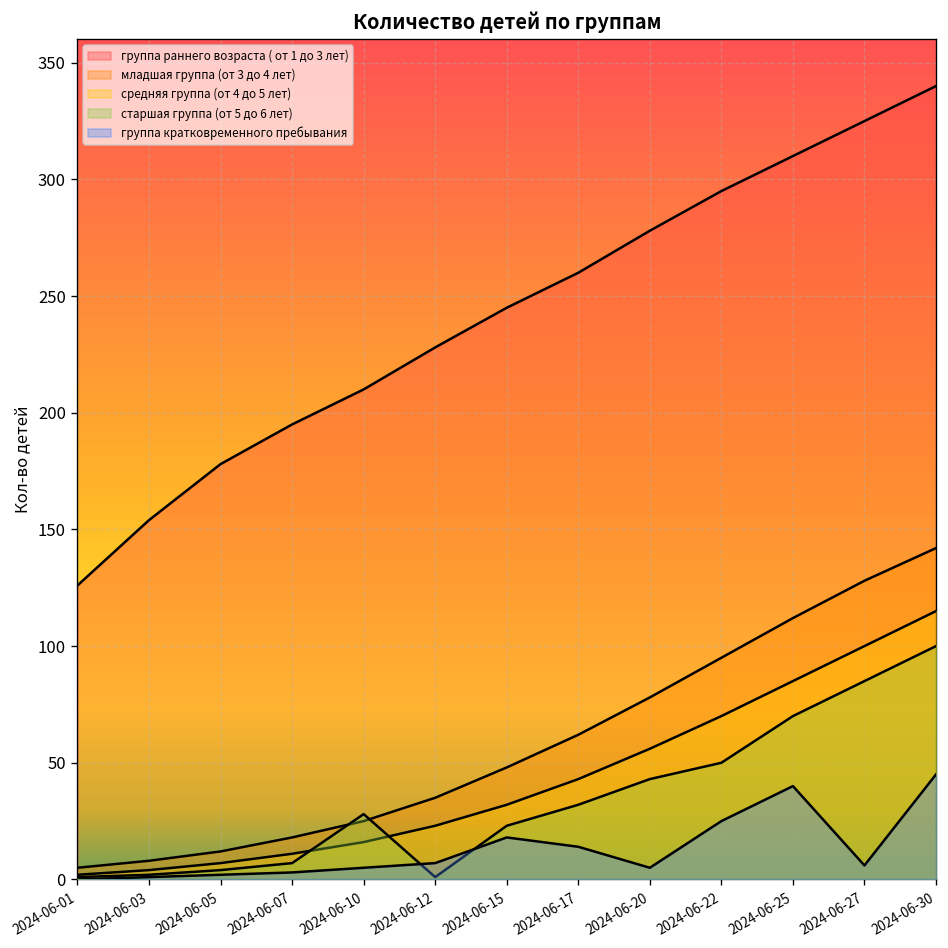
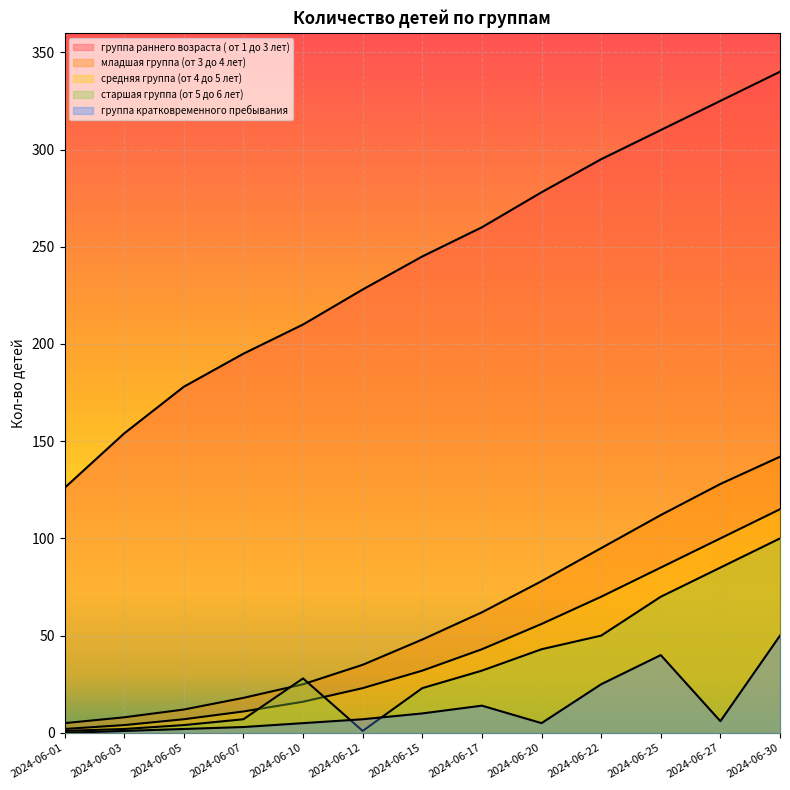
группа кратковременного пребывания, 2024-06-15: 18 -> 10
группа кратковременного пребывания, 2024-06-30: 45 -> 50
